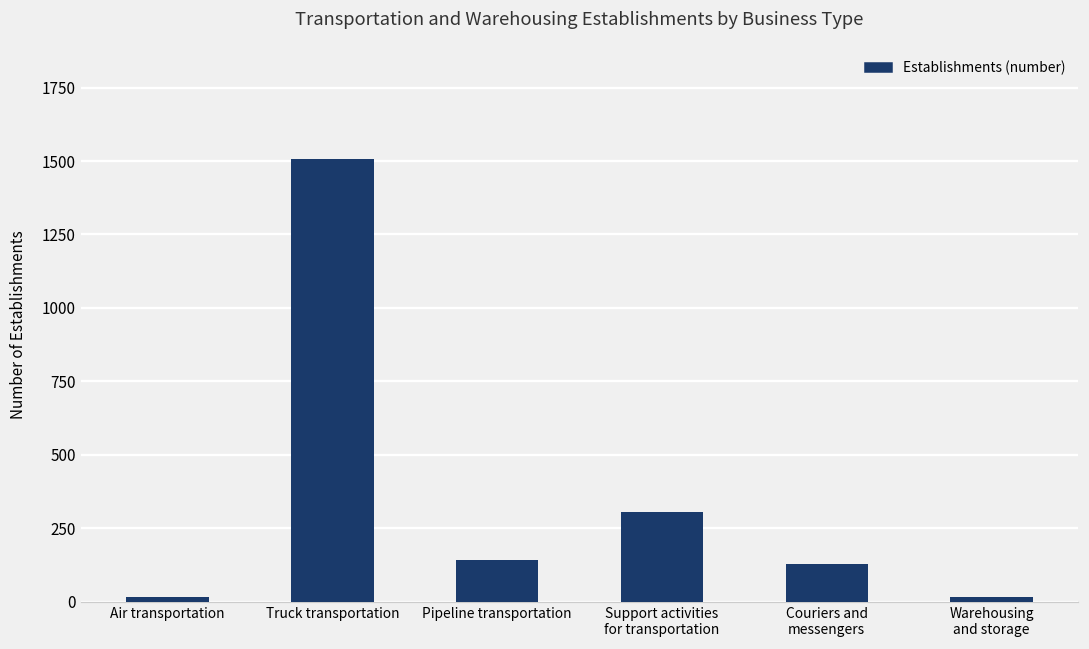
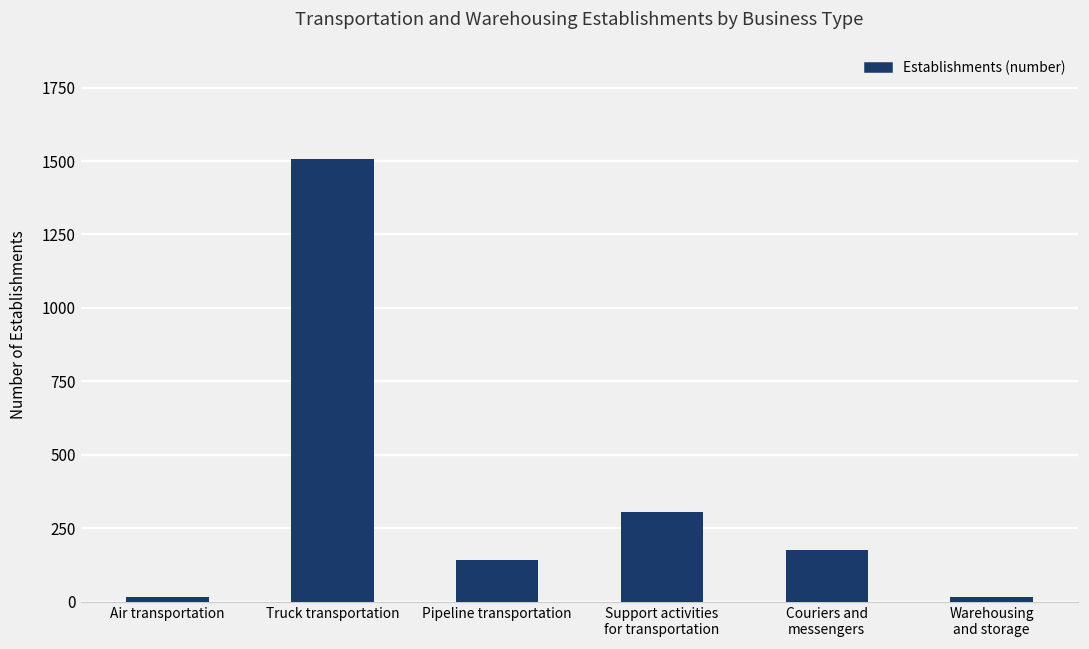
Couriers and messengers: 130 -> 180
